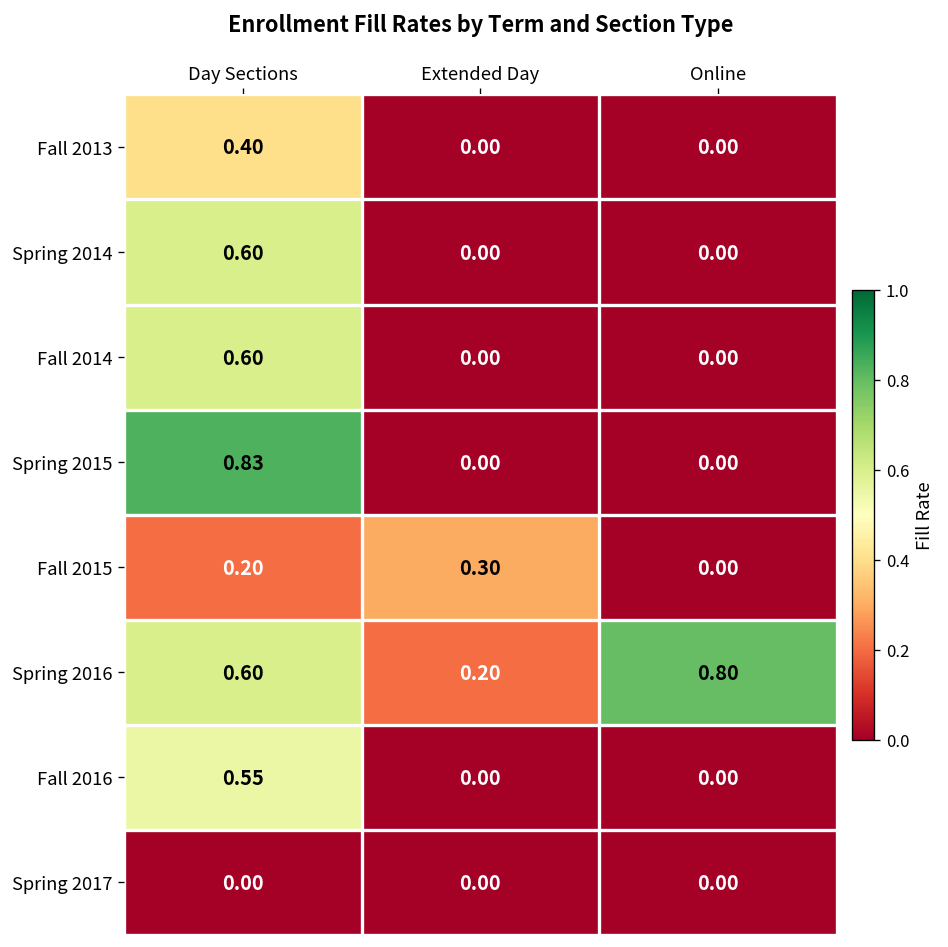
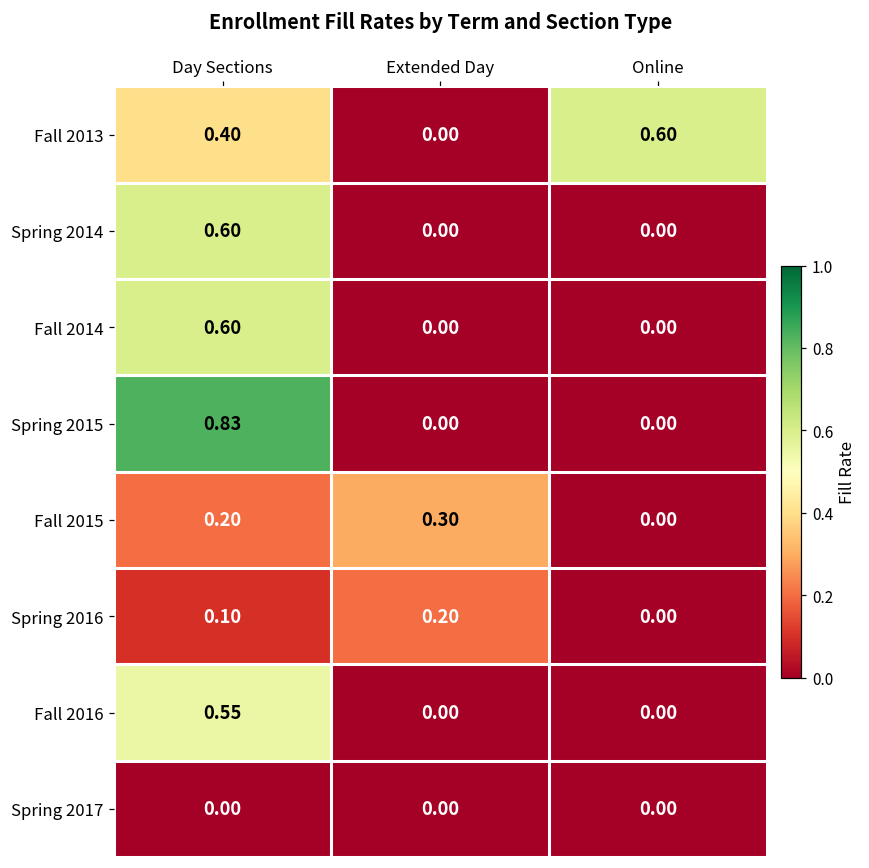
Fall 2013, Online: 0.00 -> 0.60
Spring 2016, Day Sections: 0.60 -> 0.10
Spring 2016, Online: 0.80 -> 0.00
